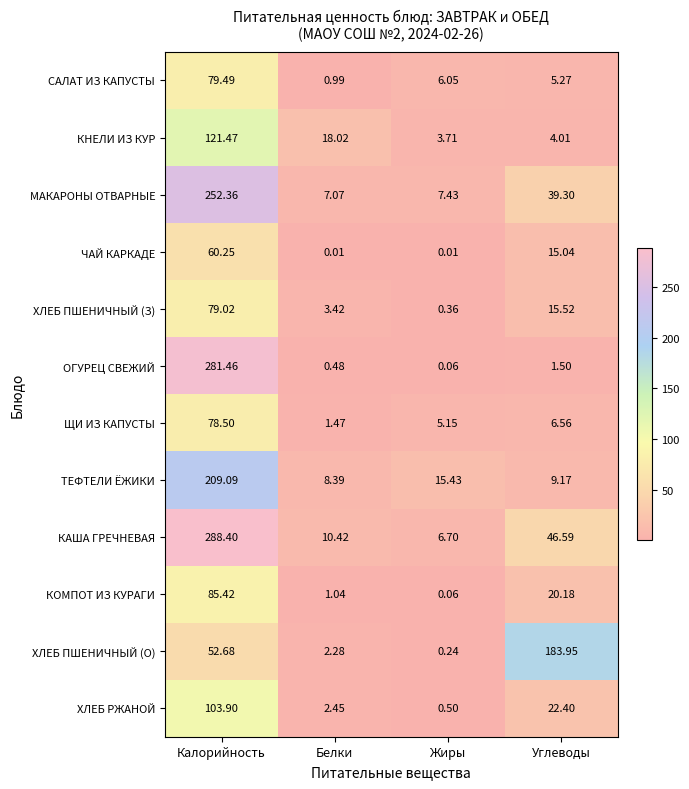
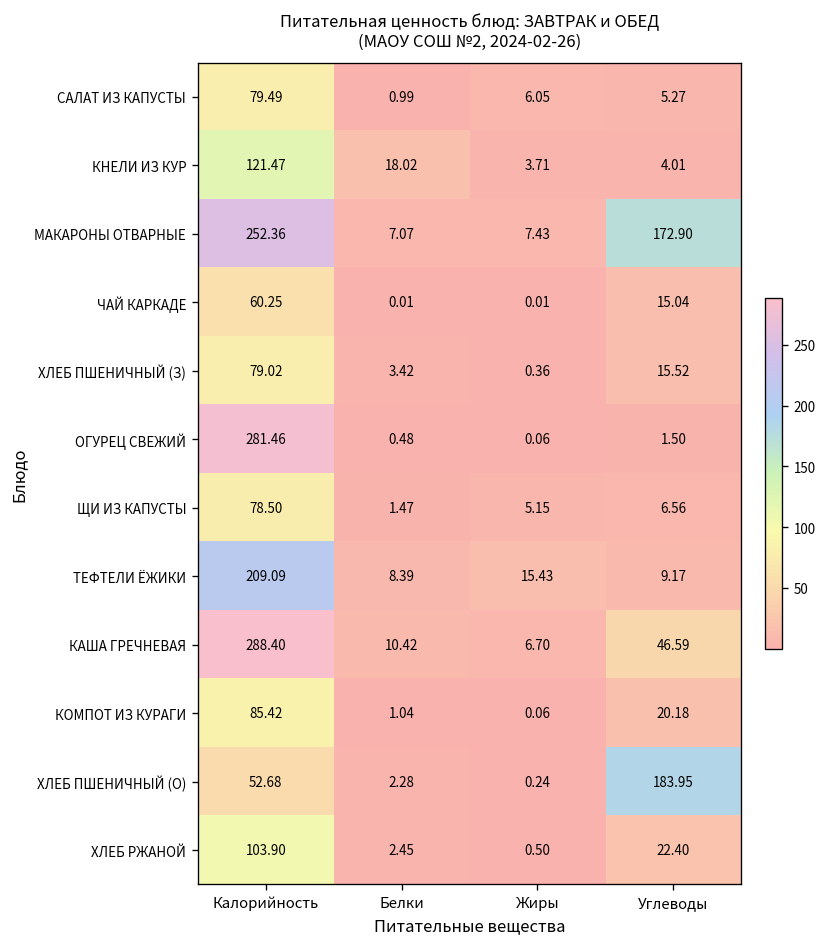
МАКАРОНЫ ОТВАРНЫЕ, Углеводы: 39.30 -> 172.90
